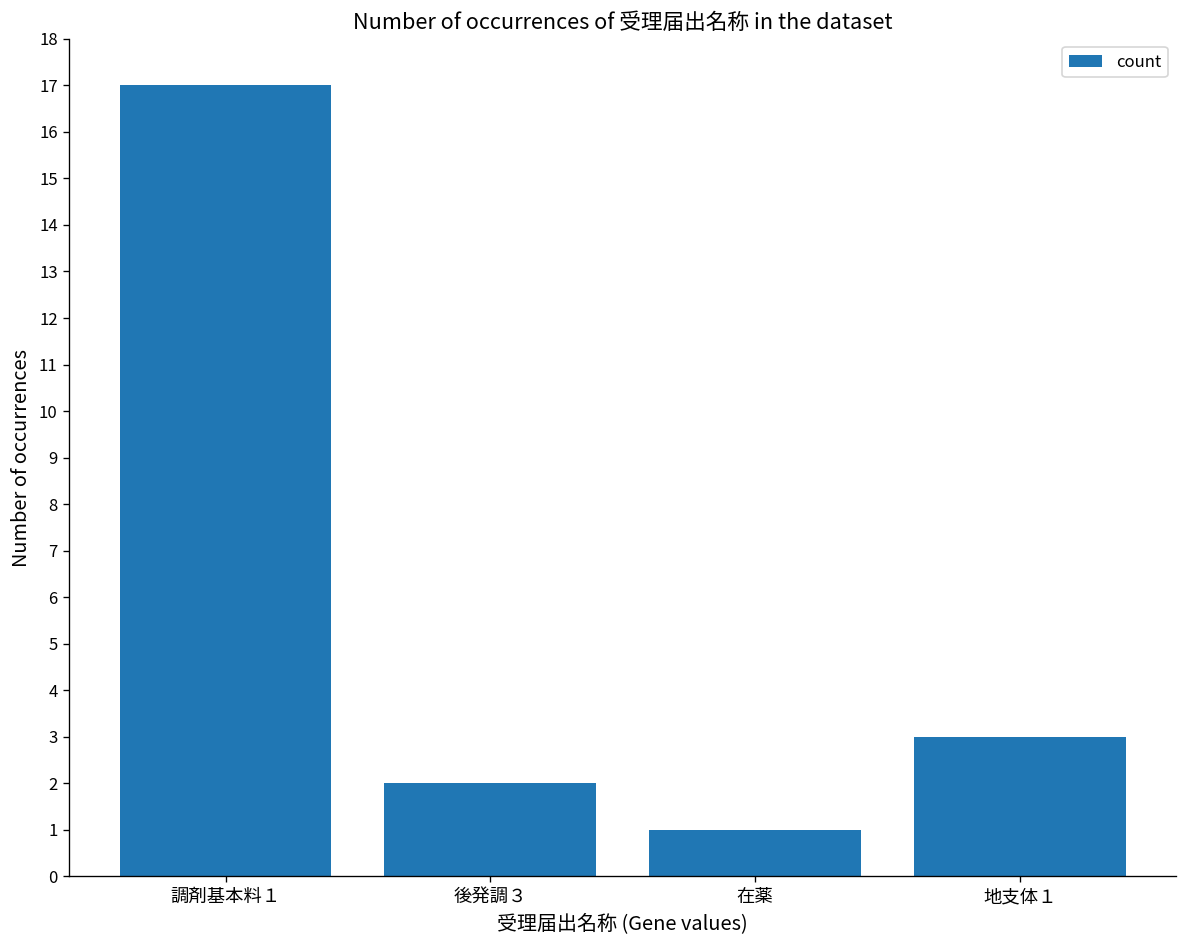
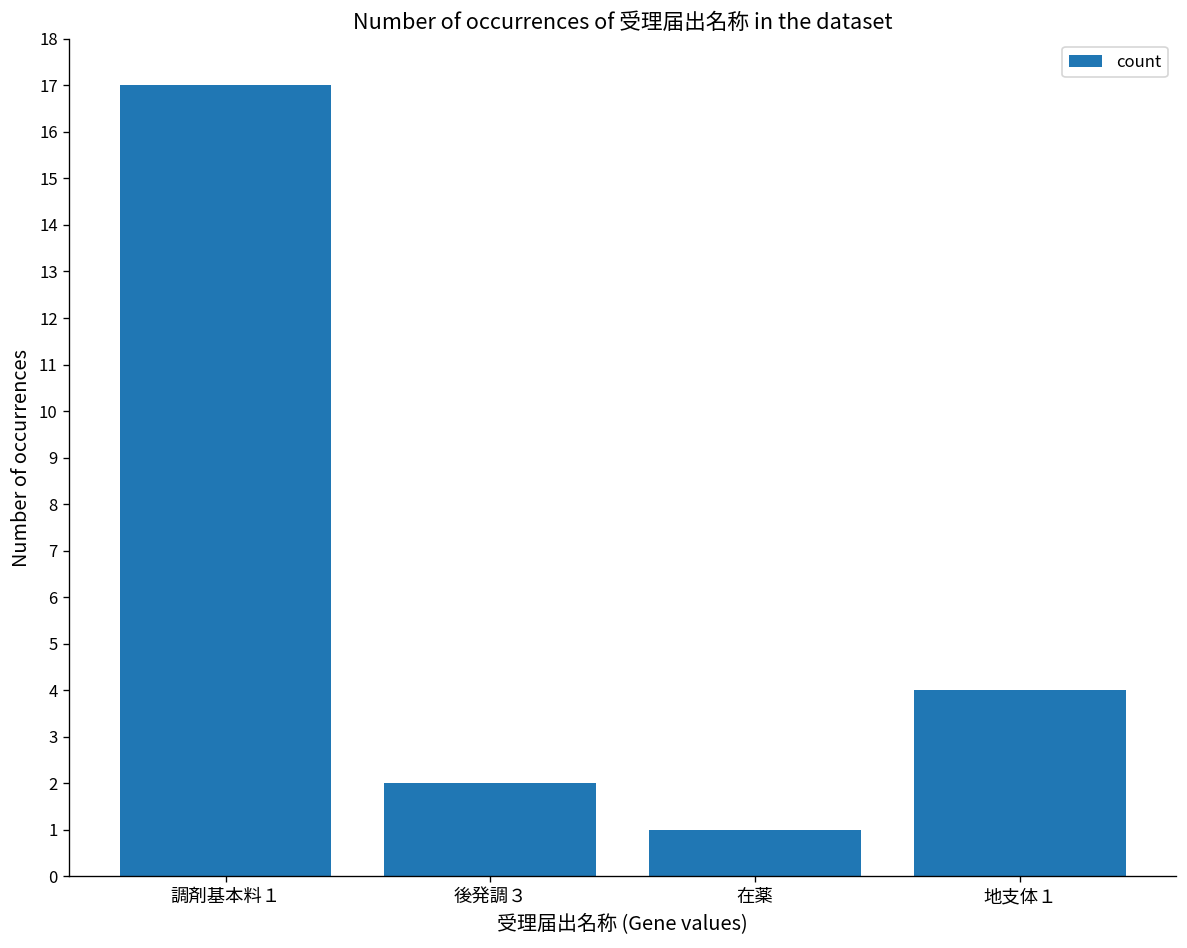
地支体１: 3 -> 4
